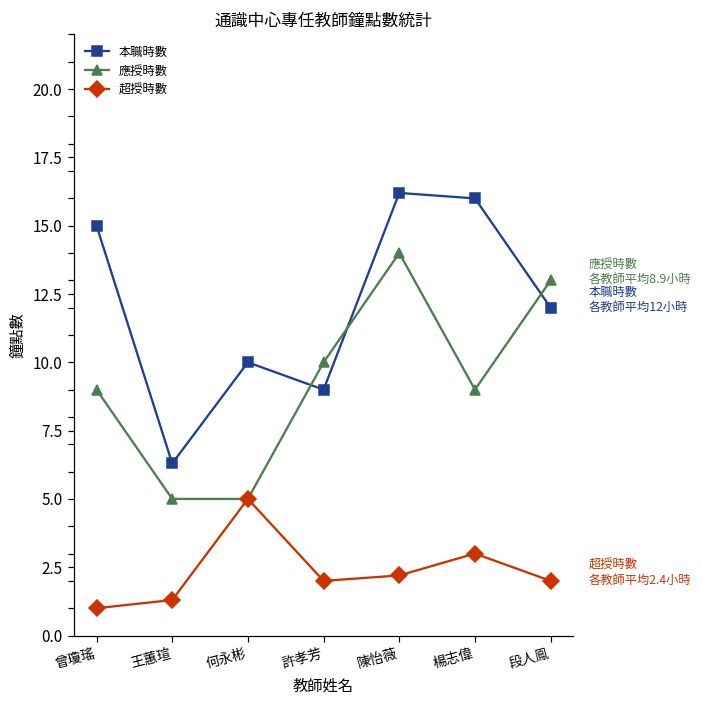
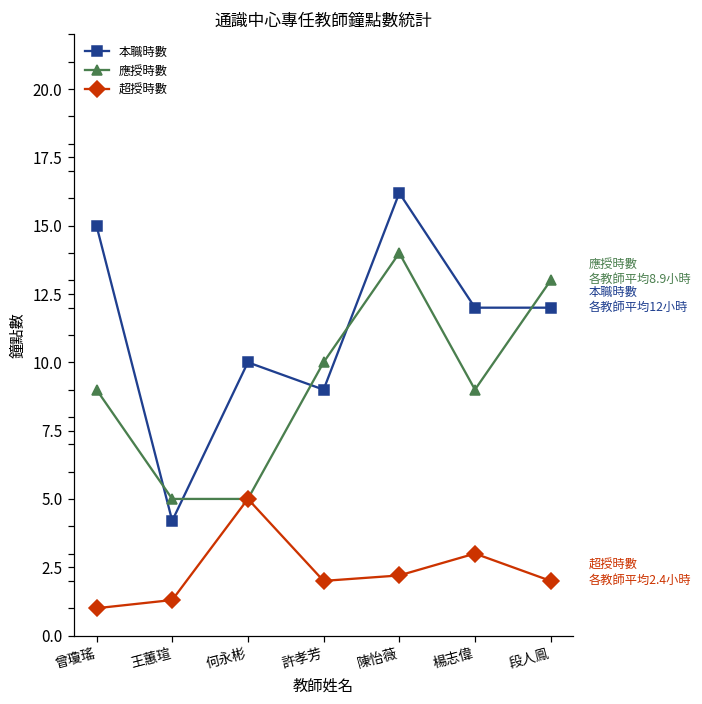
本職時數, 王蕙瑄: 6.3 -> 4.2
本職時數, 楊志偉: 16 -> 12
